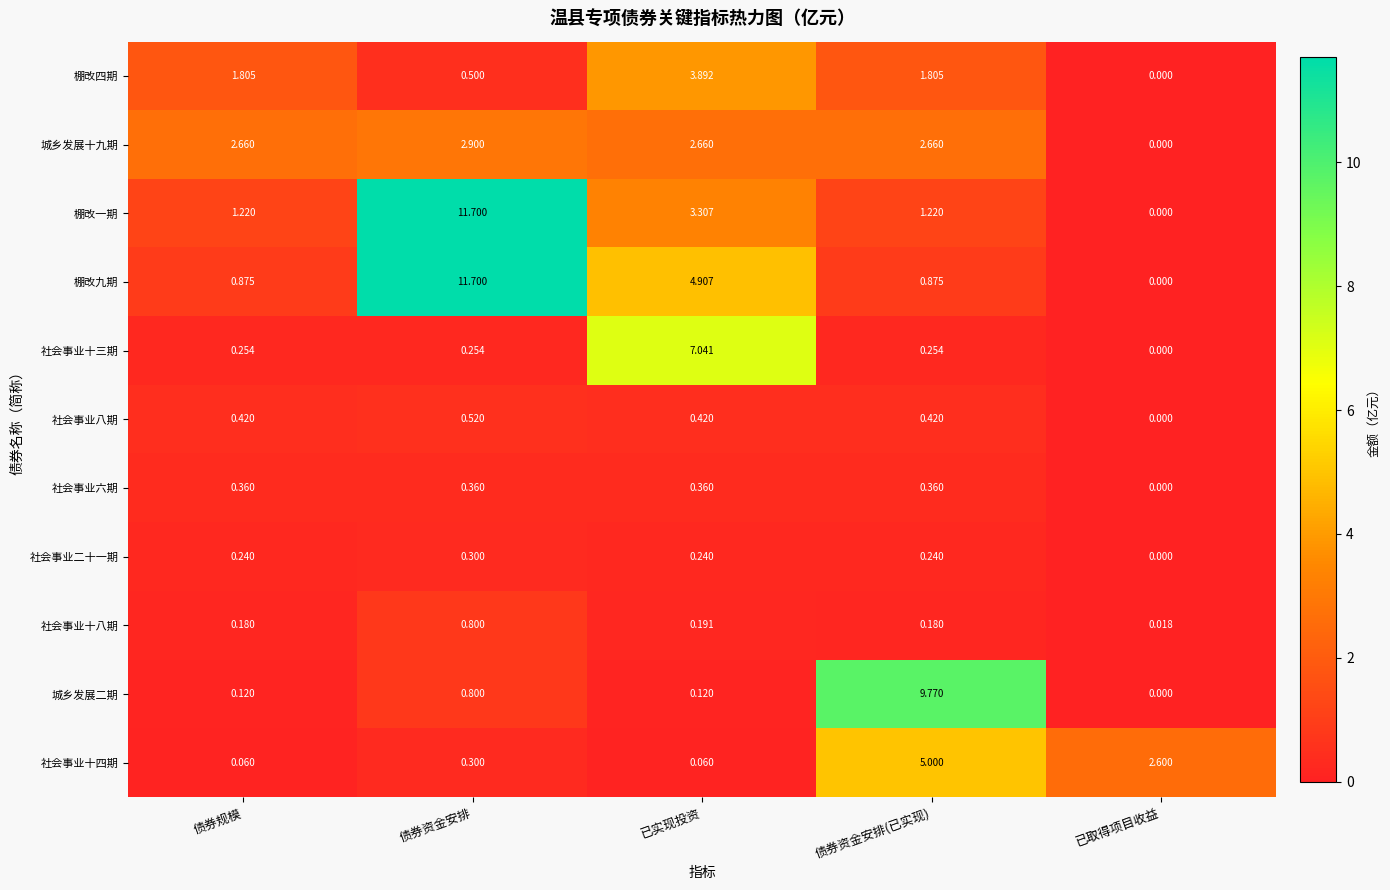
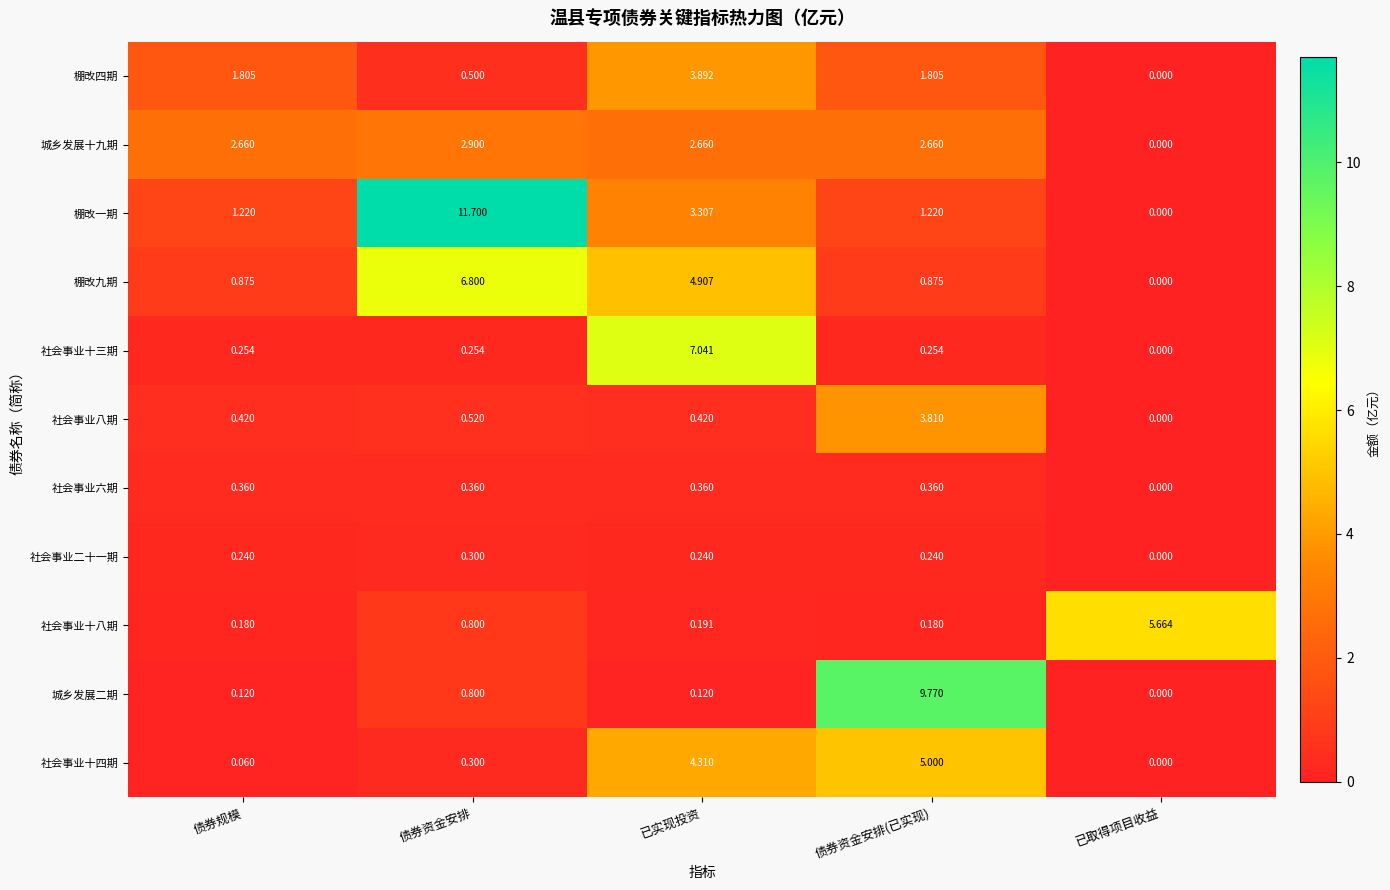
棚改九期, 债券资金安排: 11.700 -> 6.800
社会事业八期, 债券资金安排(已实现): 0.420 -> 3.810
社会事业十八期, 已取得项目收益: 0.018 -> 5.664
社会事业十四期, 已实现投资: 0.060 -> 4.310
社会事业十四期, 已取得项目收益: 2.600 -> 0.000
